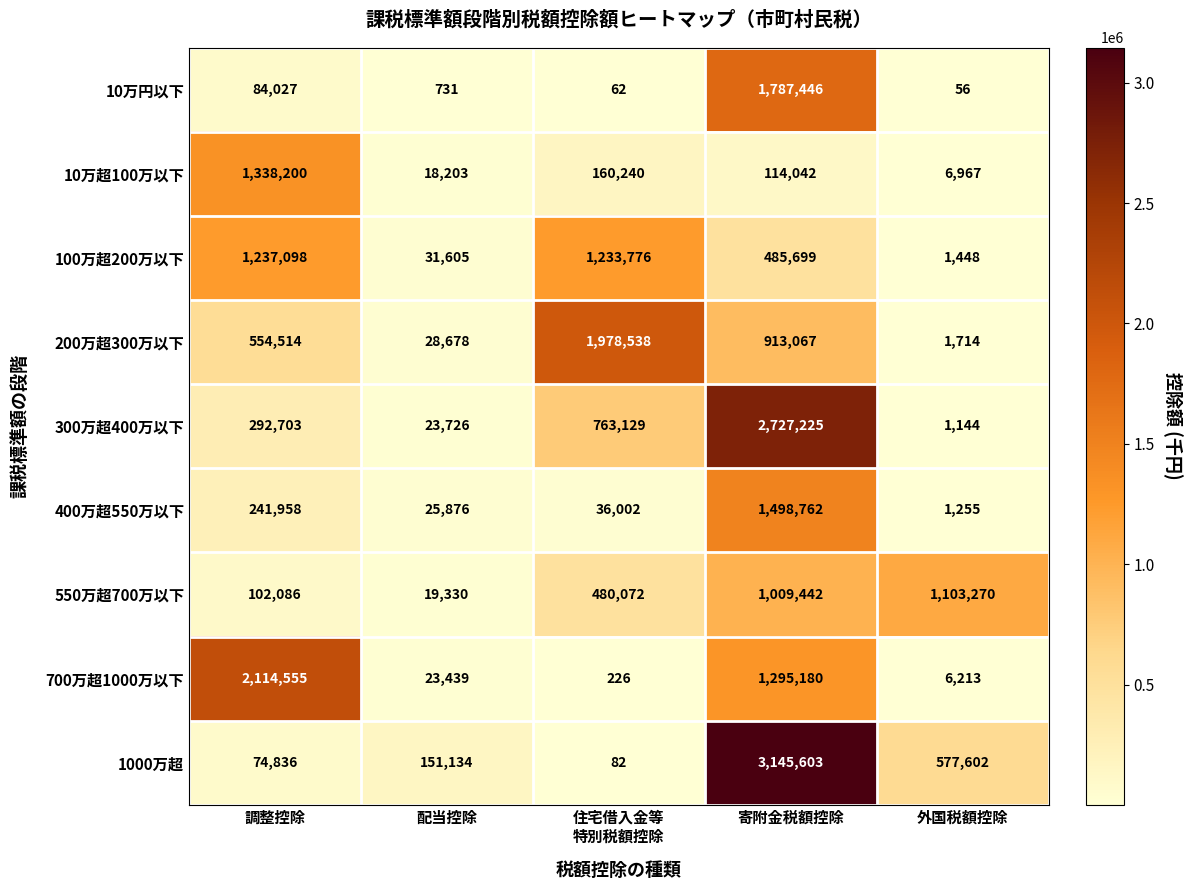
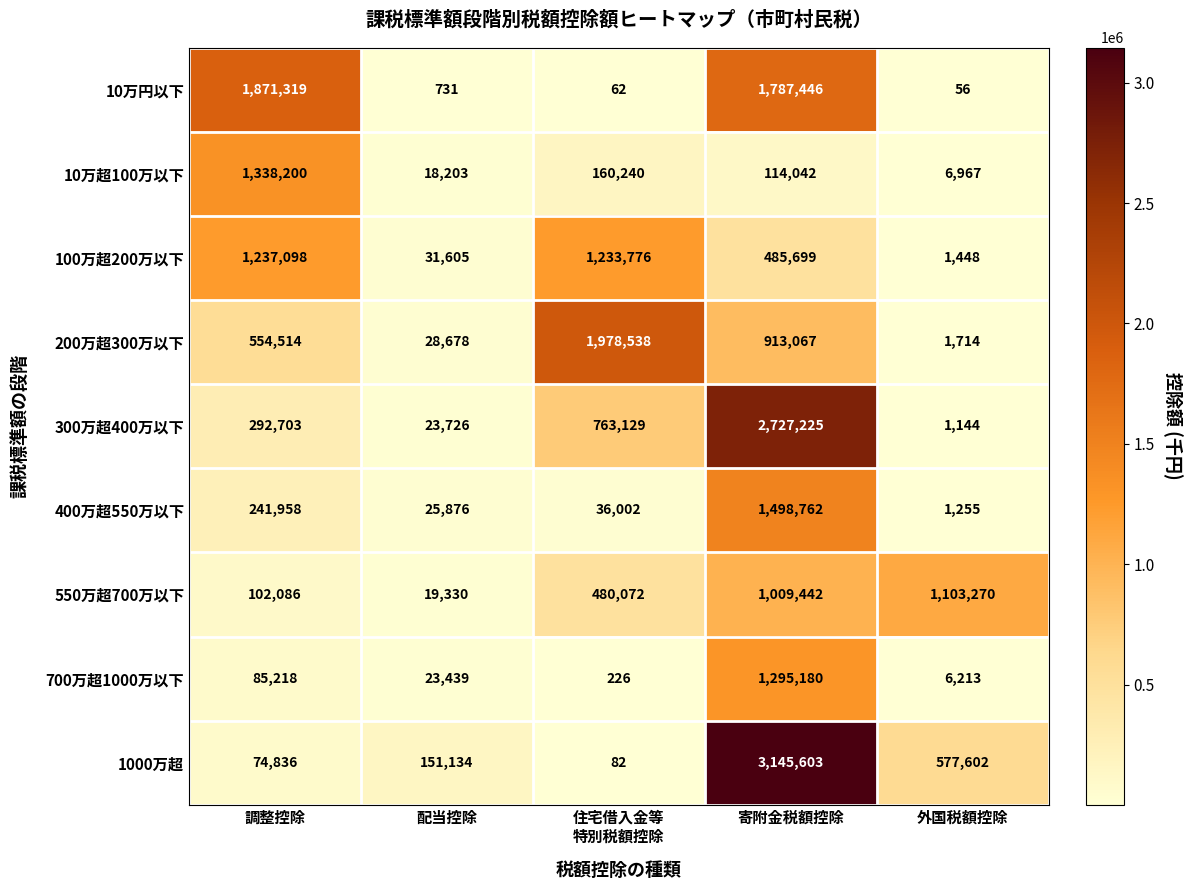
10万円以下, 調整控除: 84,027 -> 1,871,319
700万超1000万以下, 調整控除: 2,114,555 -> 85,218
